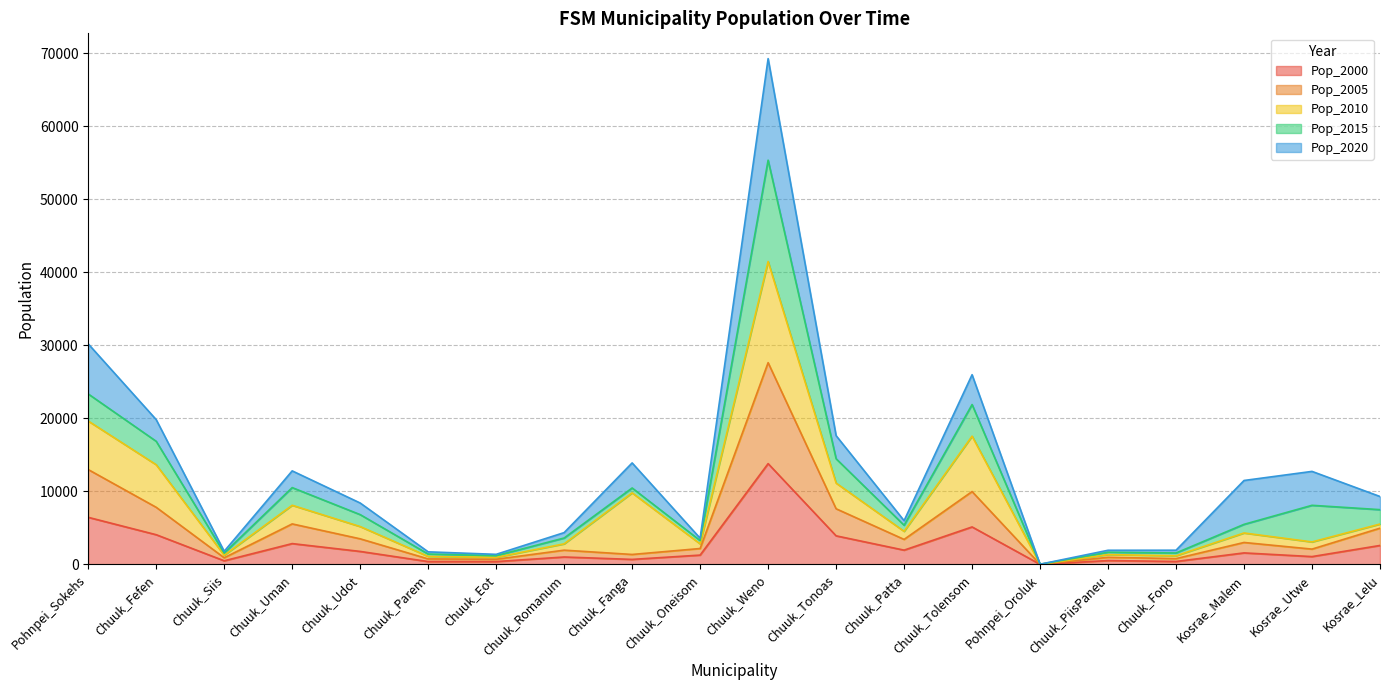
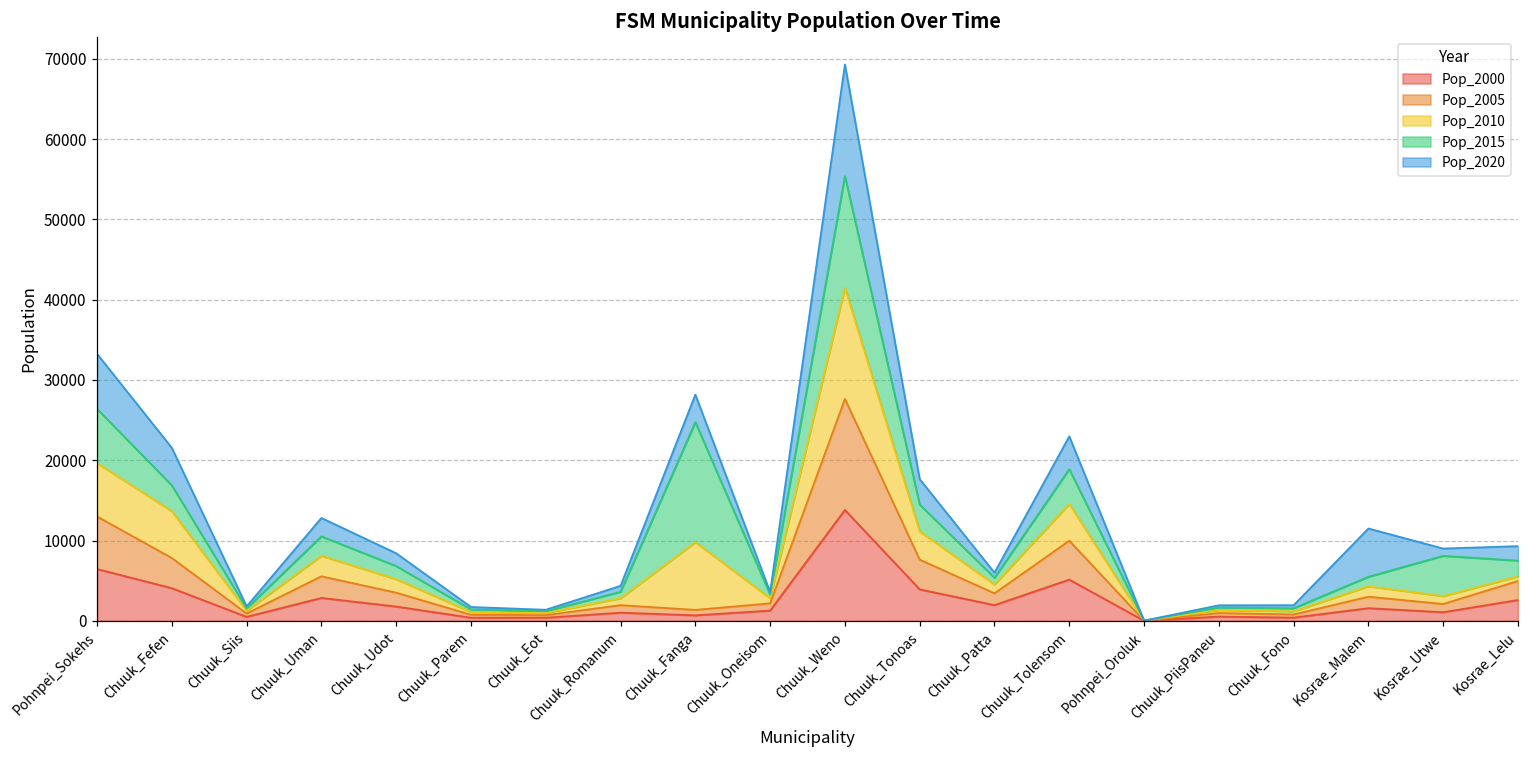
Pop_2015, Pohnpei_Sokehs: 4000 -> 7000
Pop_2020, Chuuk_Fefen: 3000 -> 5000
Pop_2015, Chuuk_Fanga: 1000 -> 15000
Pop_2010, Chuuk_Tolensom: 8000 -> 5000
Pop_2020, Kosrae_Utwe: 5000 -> 1000
